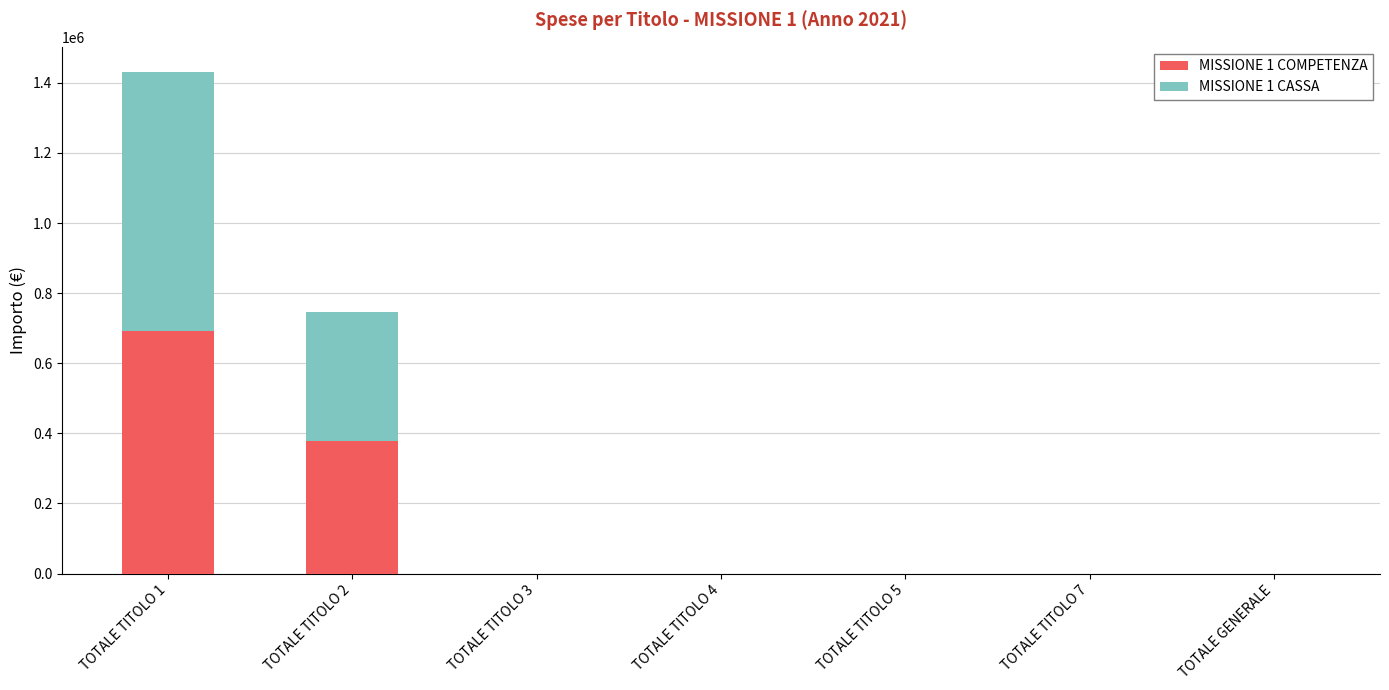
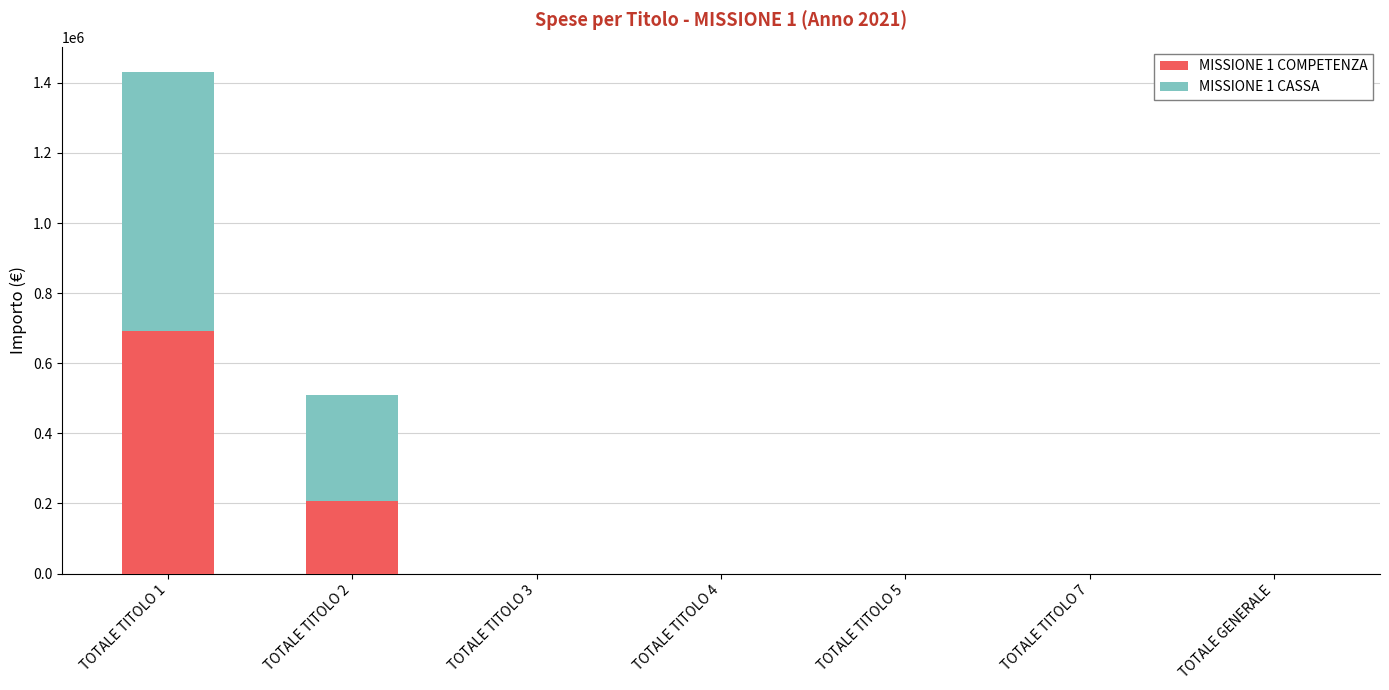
MISSIONE 1 COMPETENZA, TOTALE TITOLO 2: 380000 -> 210000
MISSIONE 1 CASSA, TOTALE TITOLO 2: 370000 -> 300000
